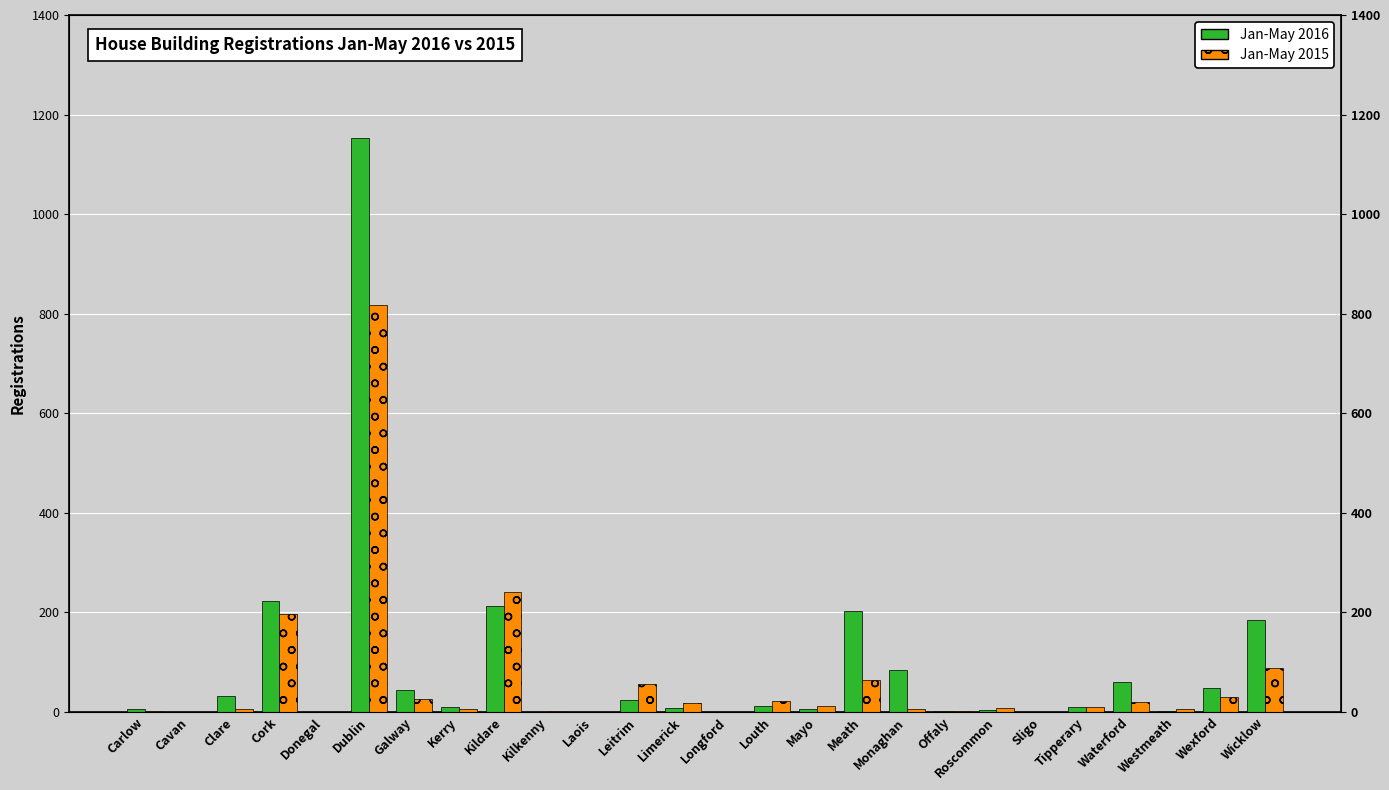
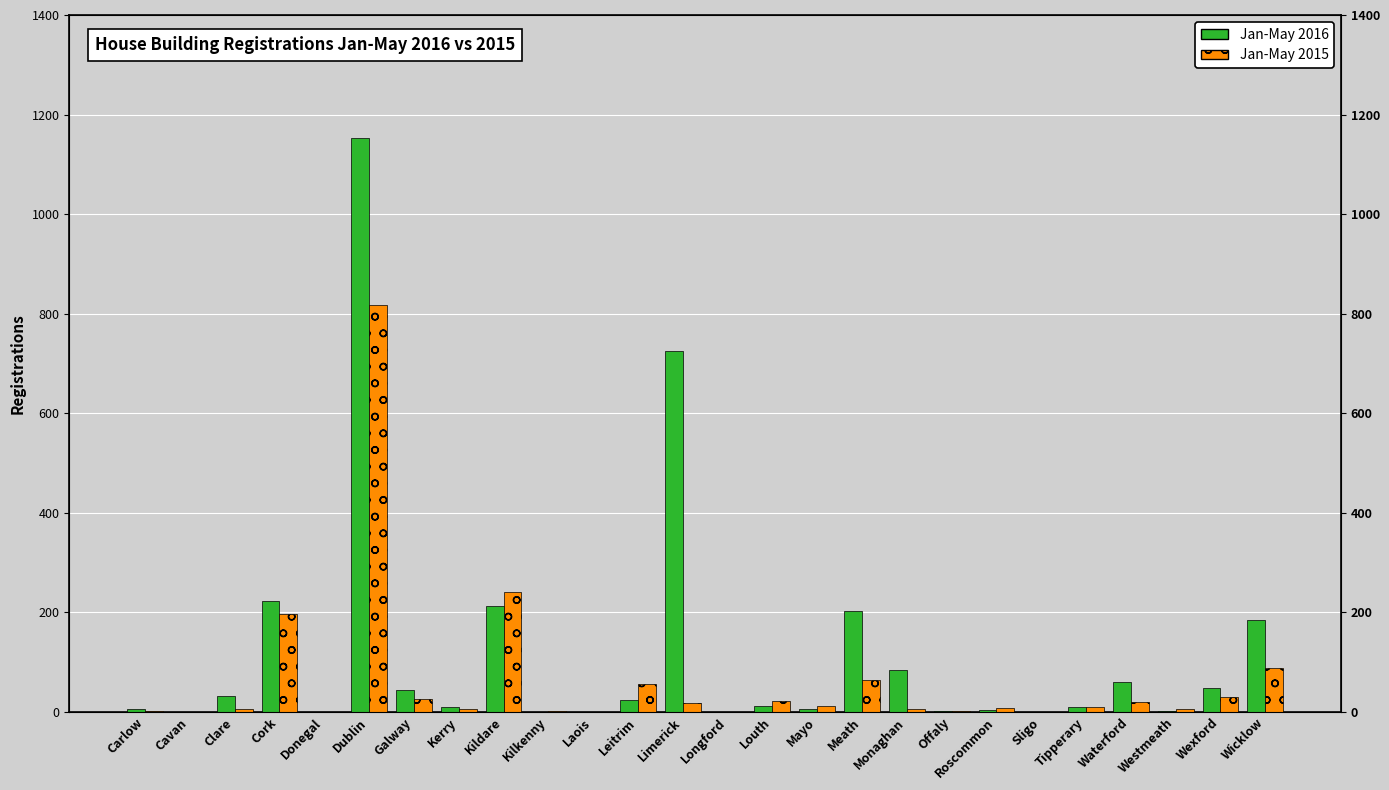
Jan-May 2016, Limerick: 10 -> 730
